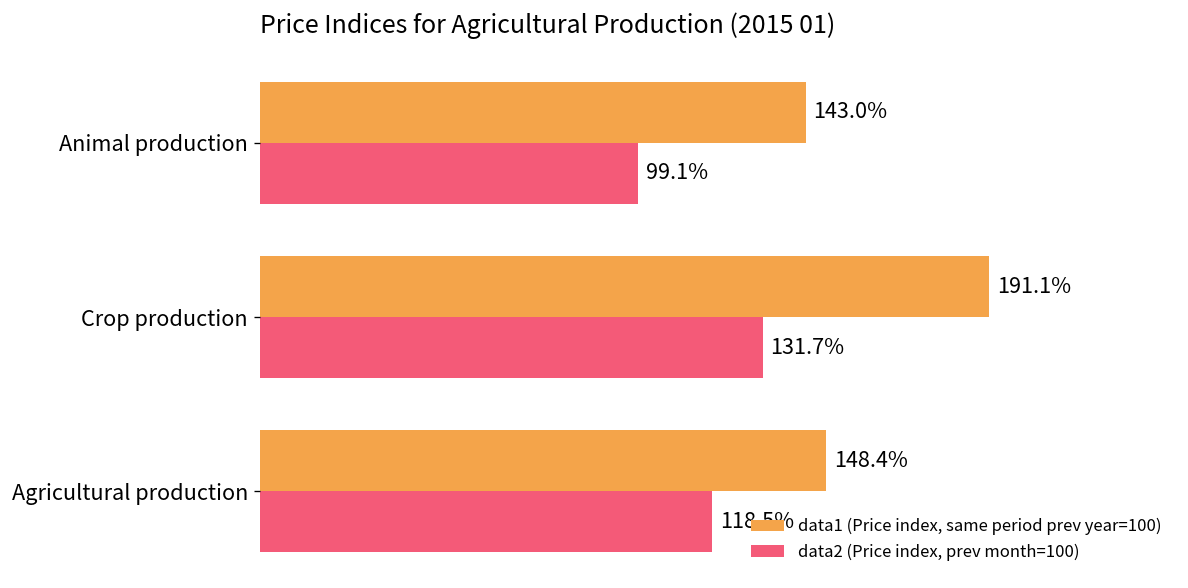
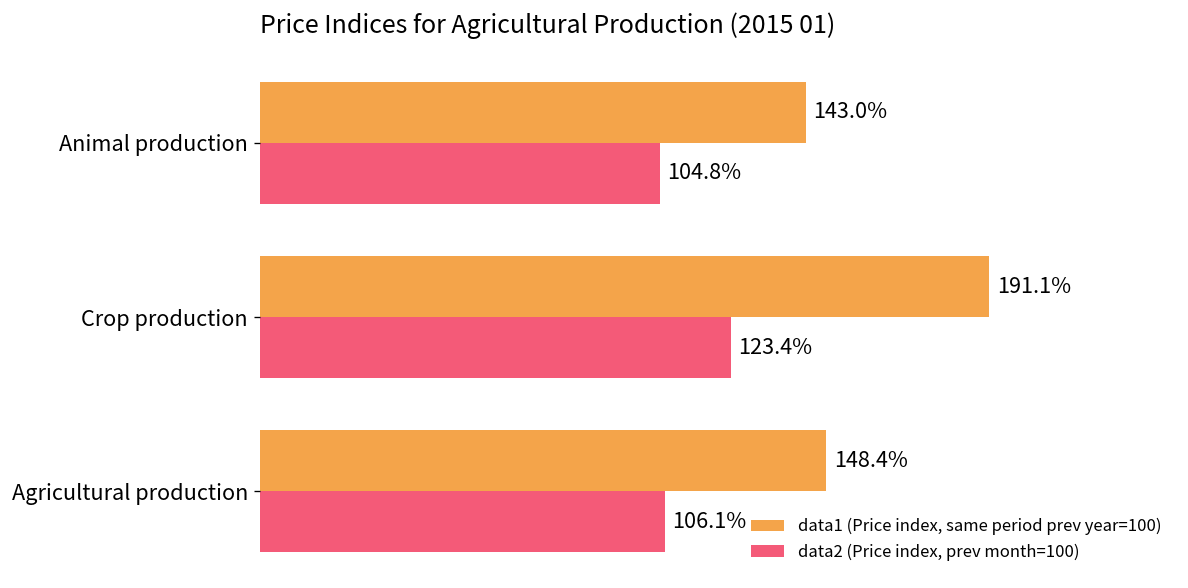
data2 (Price index, prev month=100), Animal production: 99.1% -> 104.8%
data2 (Price index, prev month=100), Crop production: 131.7% -> 123.4%
data2 (Price index, prev month=100), Agricultural production: 118.5% -> 106.1%
